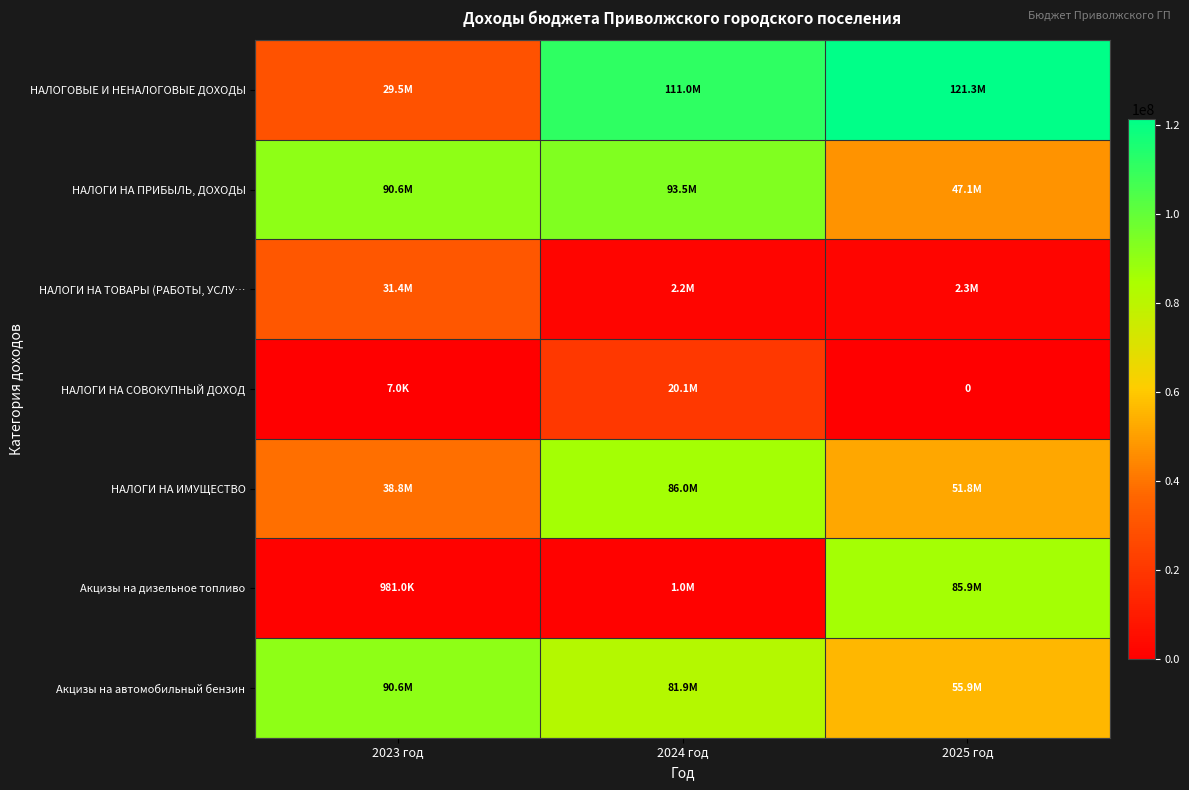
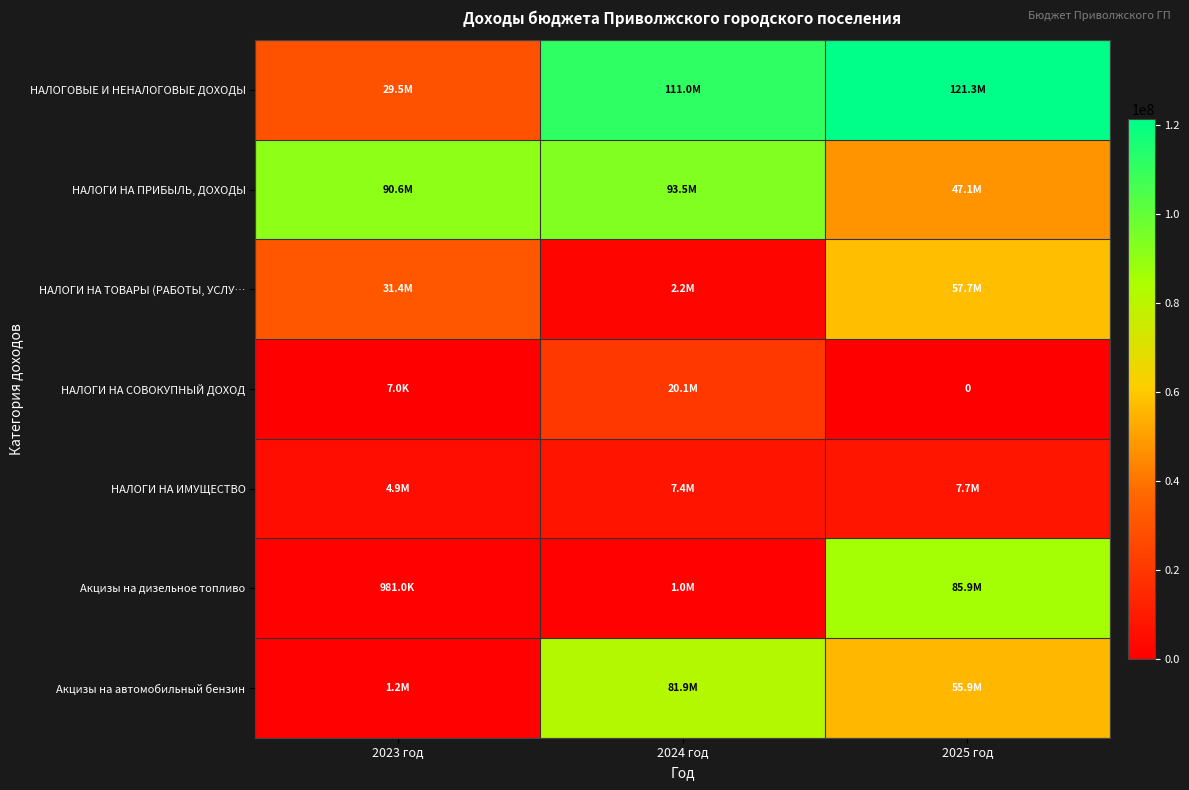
НАЛОГИ НА ТОВАРЫ (РАБОТЫ, УСЛУ…, 2025 год: 2.3M -> 57.7M
НАЛОГИ НА ИМУЩЕСТВО, 2023 год: 38.8M -> 4.9M
НАЛОГИ НА ИМУЩЕСТВО, 2024 год: 86.0M -> 7.4M
НАЛОГИ НА ИМУЩЕСТВО, 2025 год: 51.8M -> 7.7M
Акцизы на автомобильный бензин, 2023 год: 90.6M -> 1.2M
